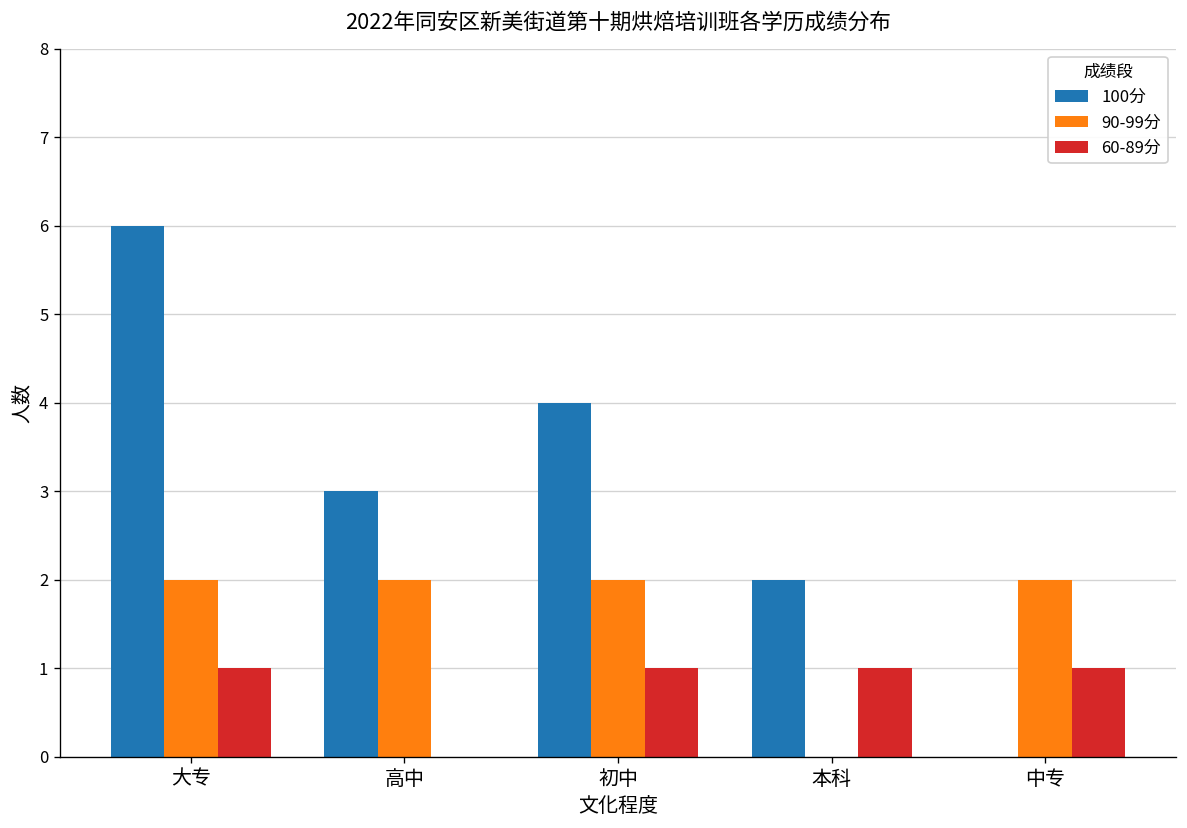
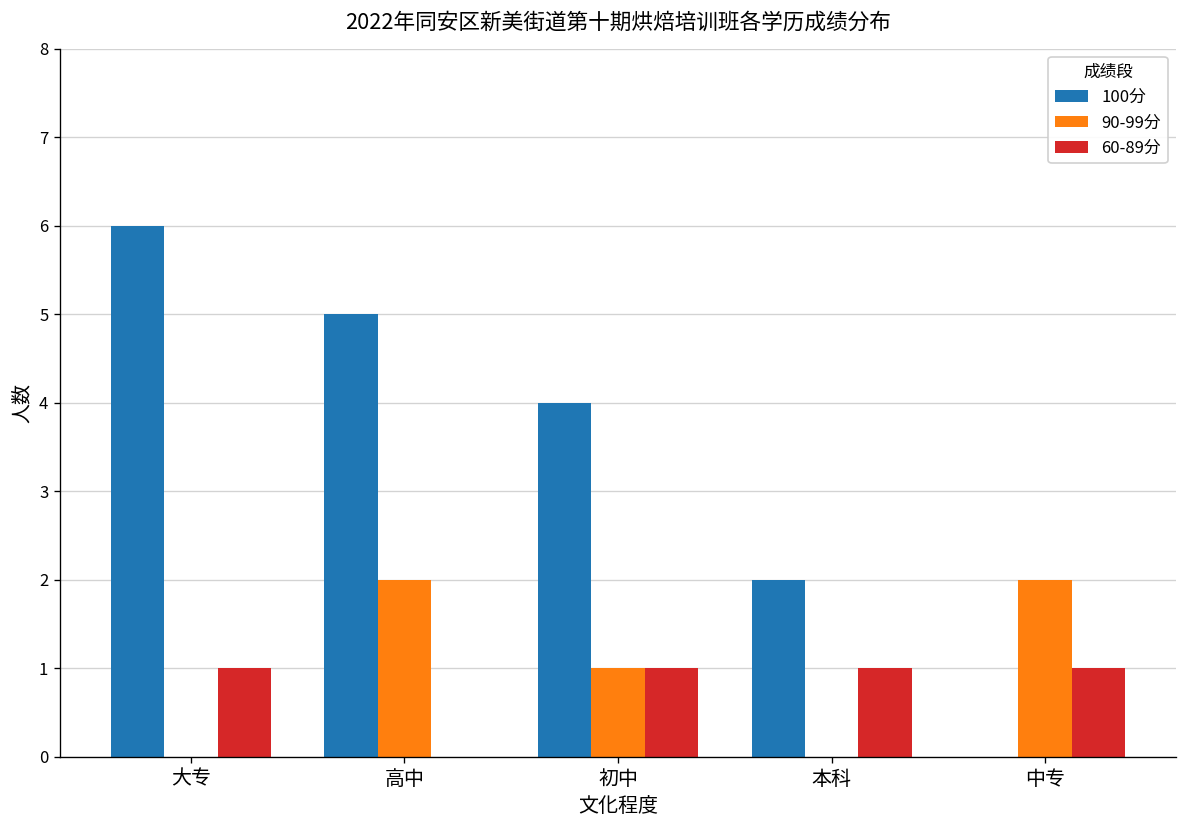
90-99分, 大专: 2 -> 0
100分, 高中: 3 -> 5
90-99分, 初中: 2 -> 1
